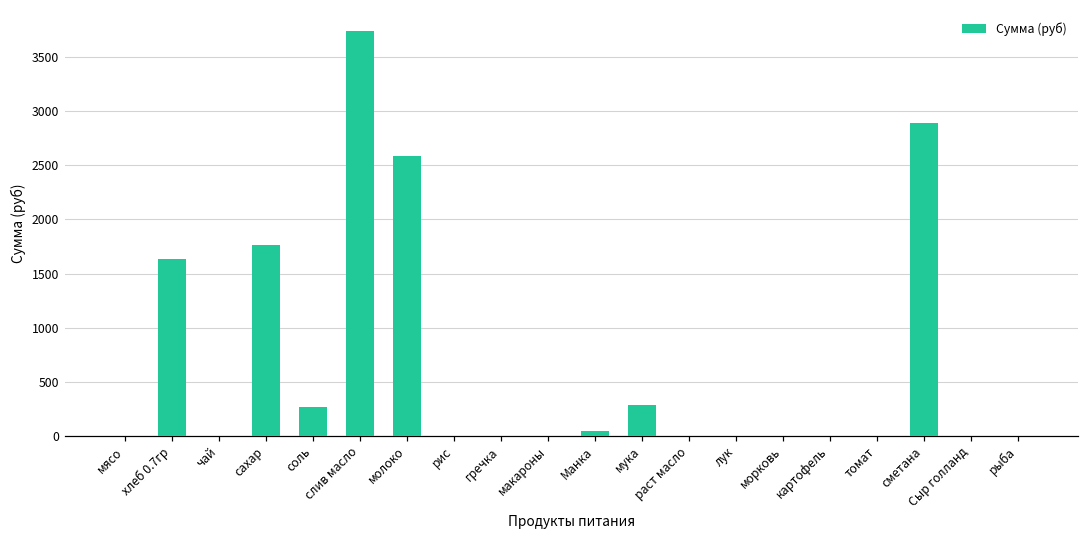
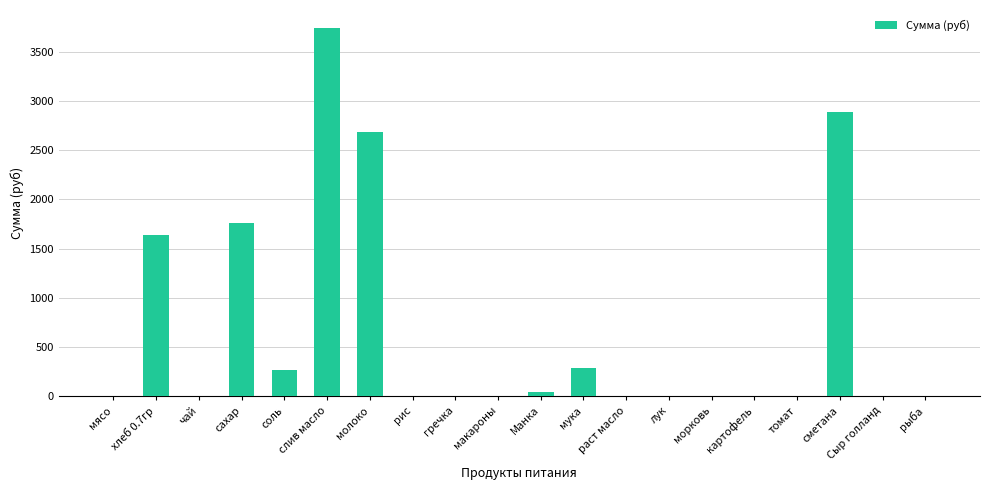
молоко: 2600 -> 2700
